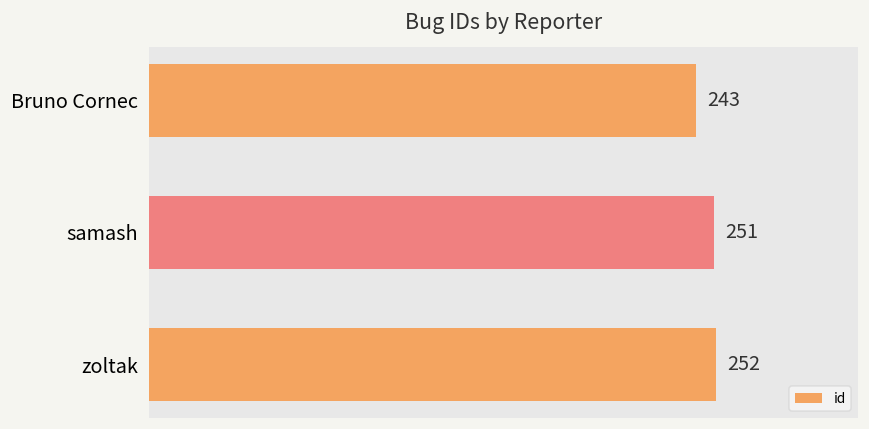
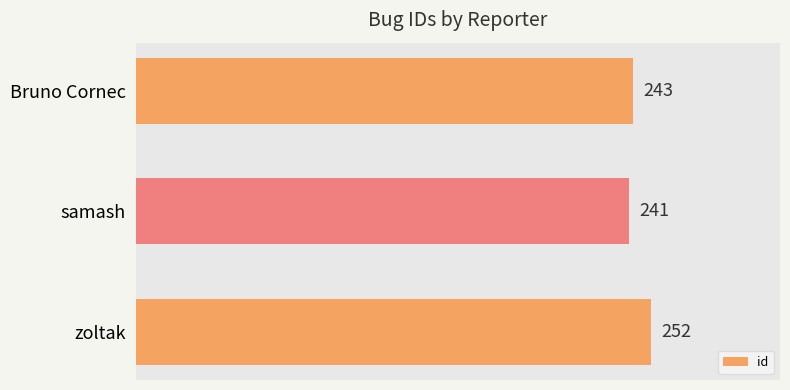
samash: 251 -> 241
